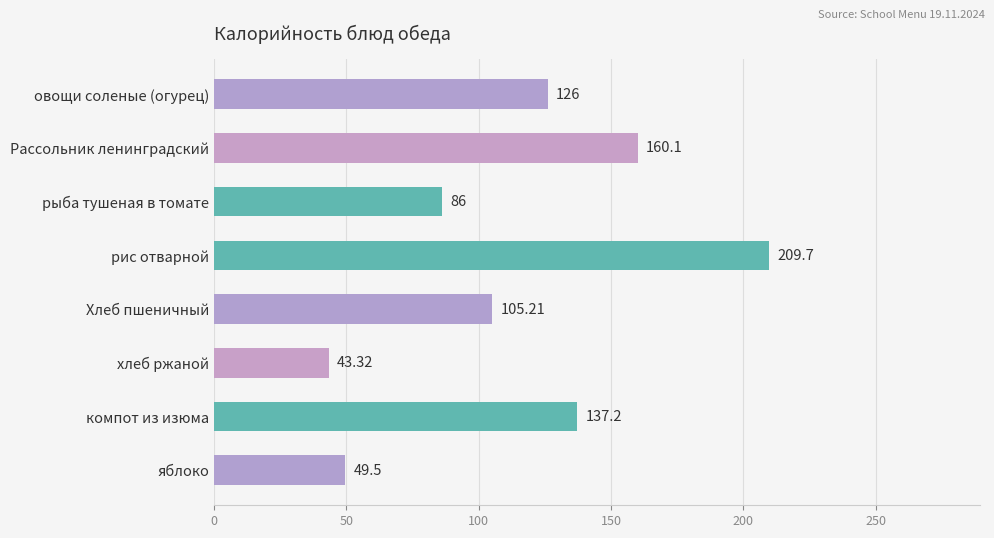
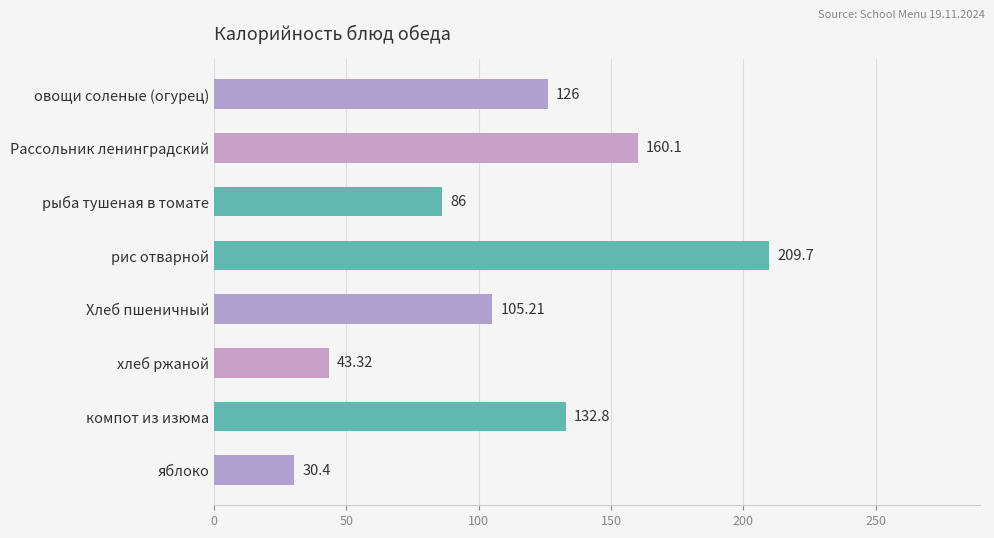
компот из изюма: 137.2 -> 132.8
яблоко: 49.5 -> 30.4
